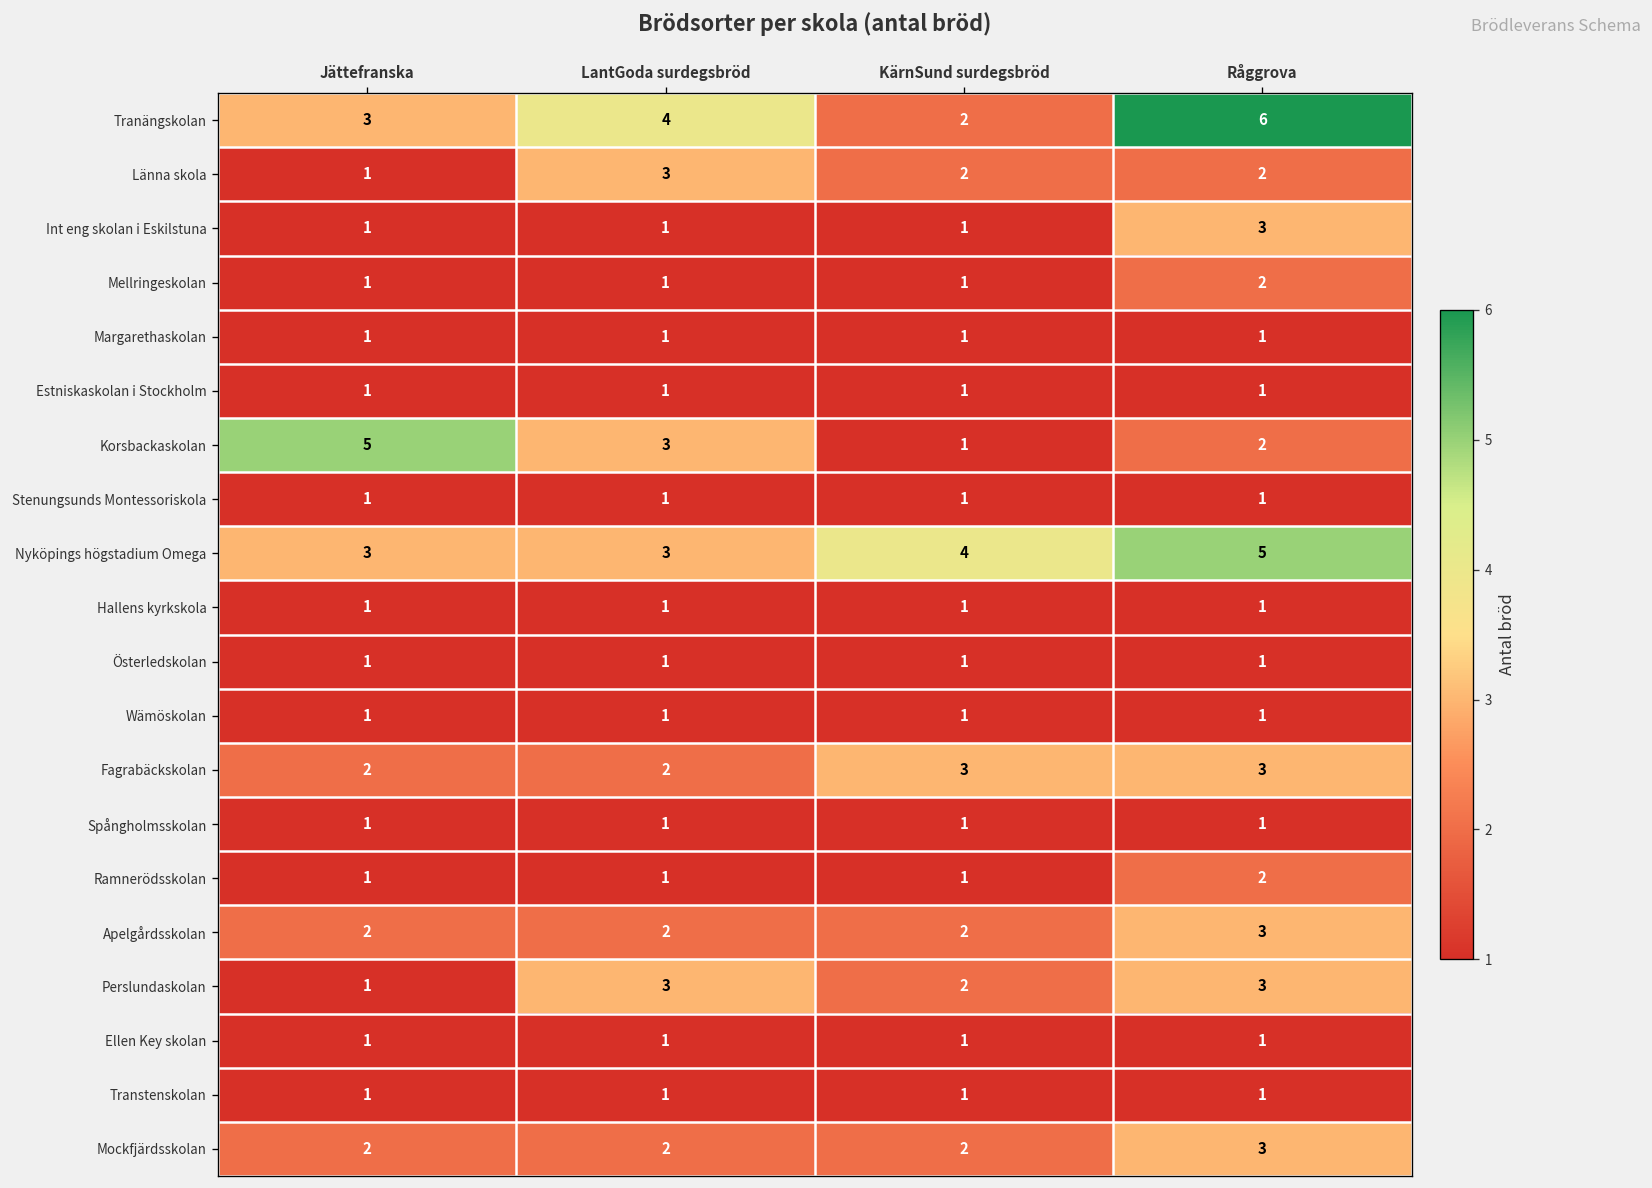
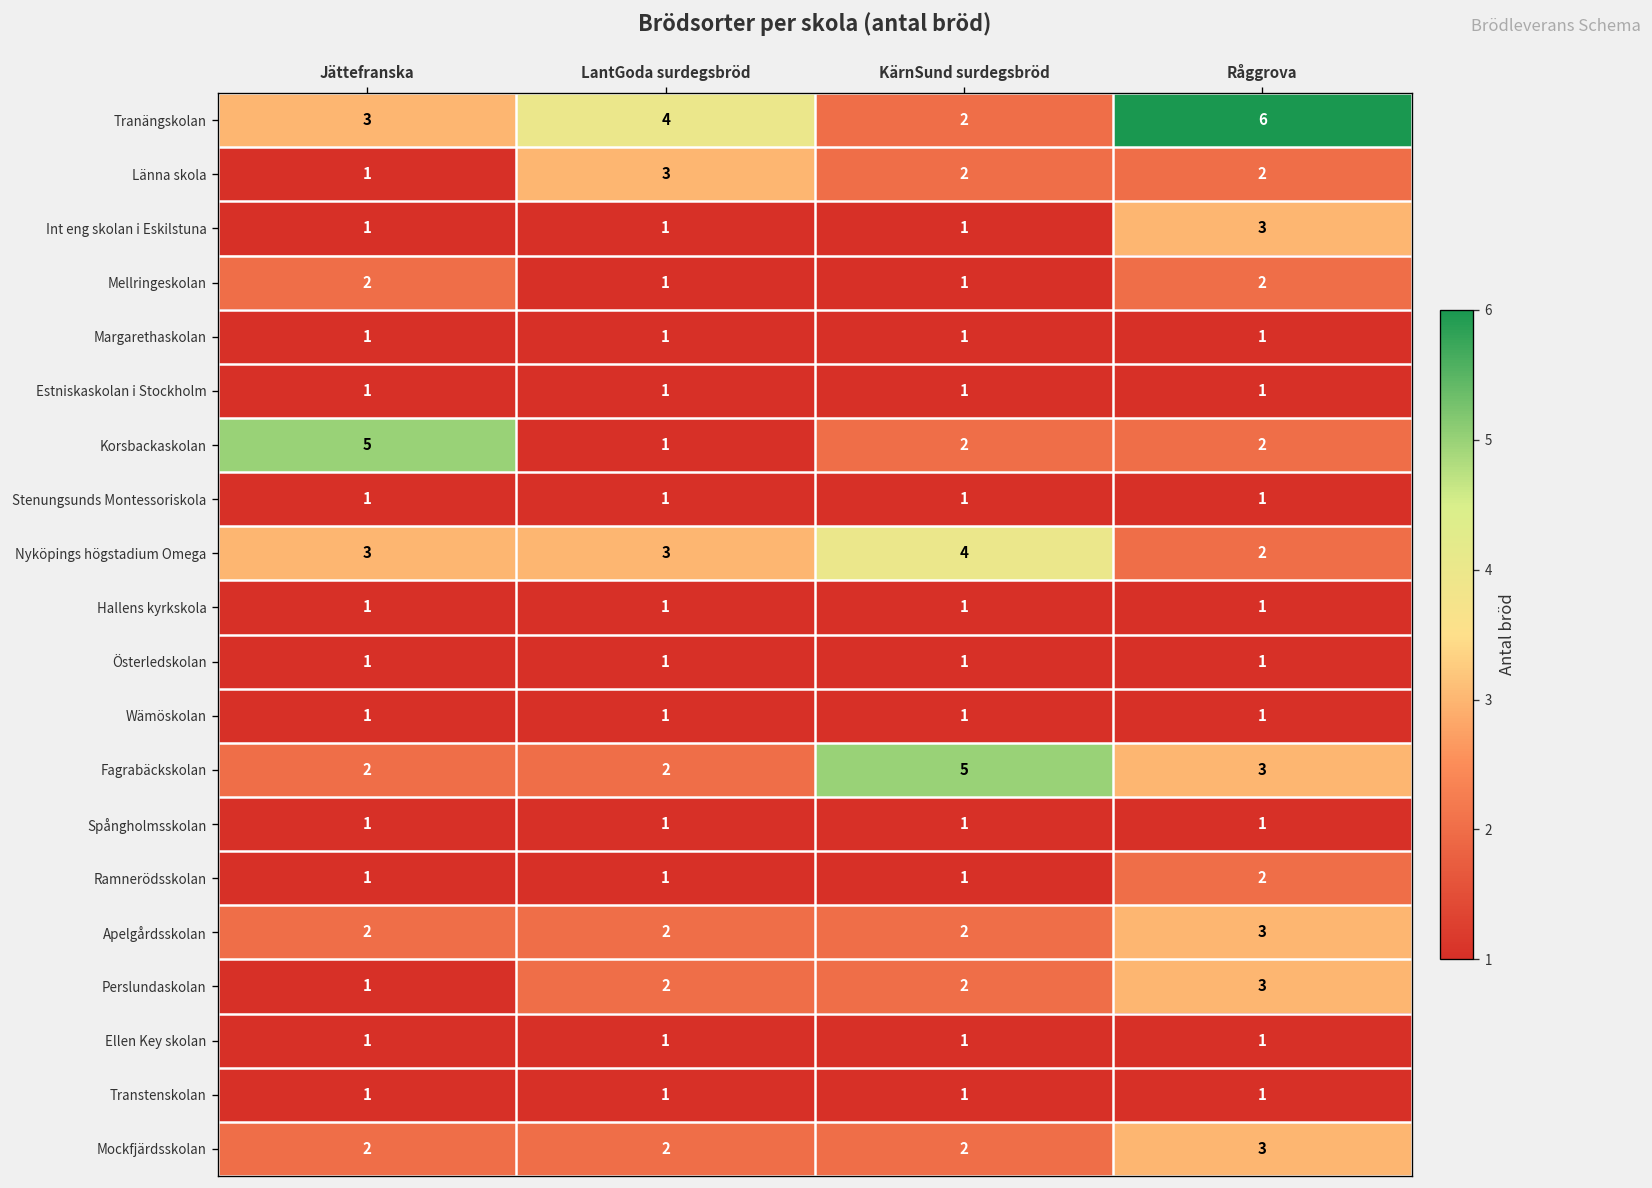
Mellringeskolan, Jättefranska: 1 -> 2
Korsbackaskolan, LantGoda surdegsbröd: 3 -> 1
Korsbackaskolan, KärnSund surdegsbröd: 1 -> 2
Nyköpings högstadium Omega, Råggrova: 5 -> 2
Fagrabäckskolan, KärnSund surdegsbröd: 3 -> 5
Perslundaskolan, LantGoda surdegsbröd: 3 -> 2
